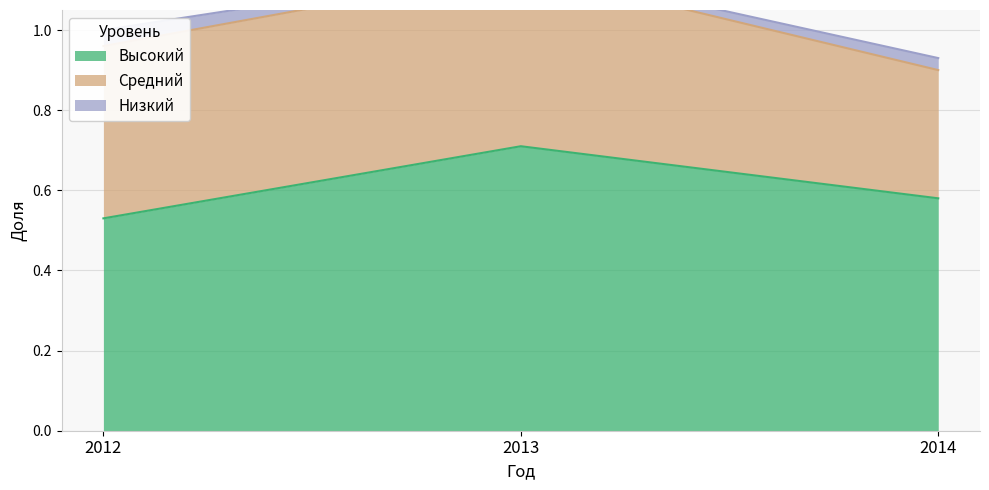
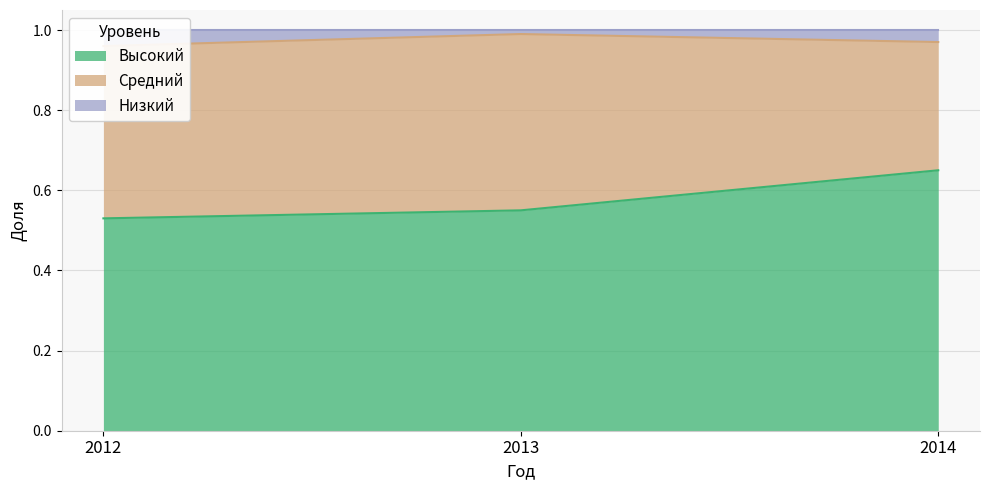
Высокий, 2013: 0.71 -> 0.55
Высокий, 2014: 0.58 -> 0.65
